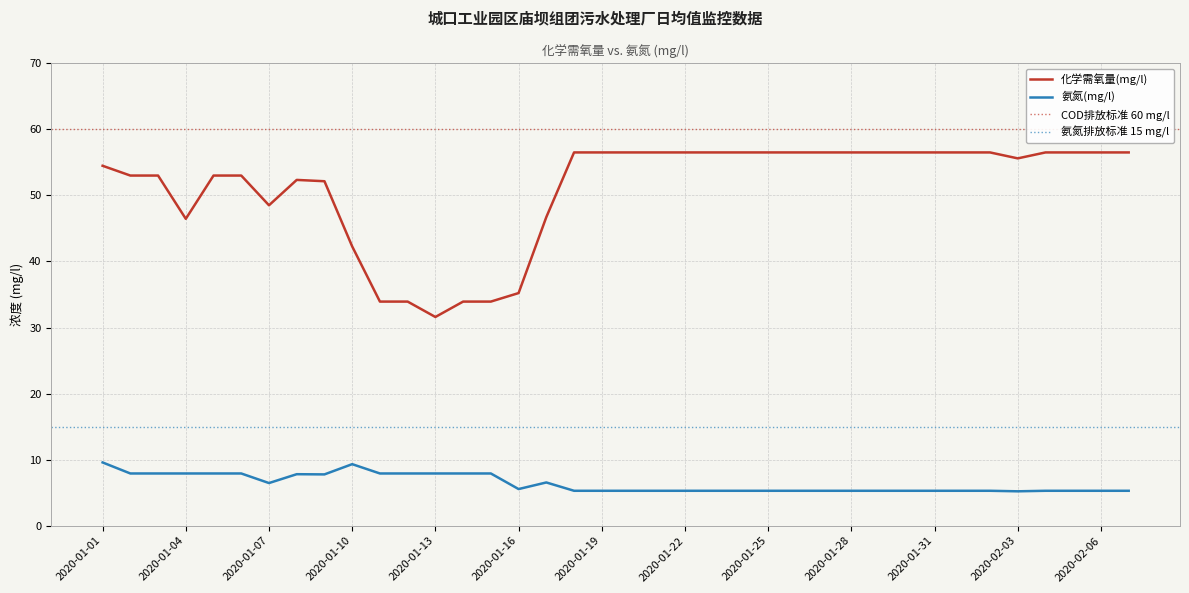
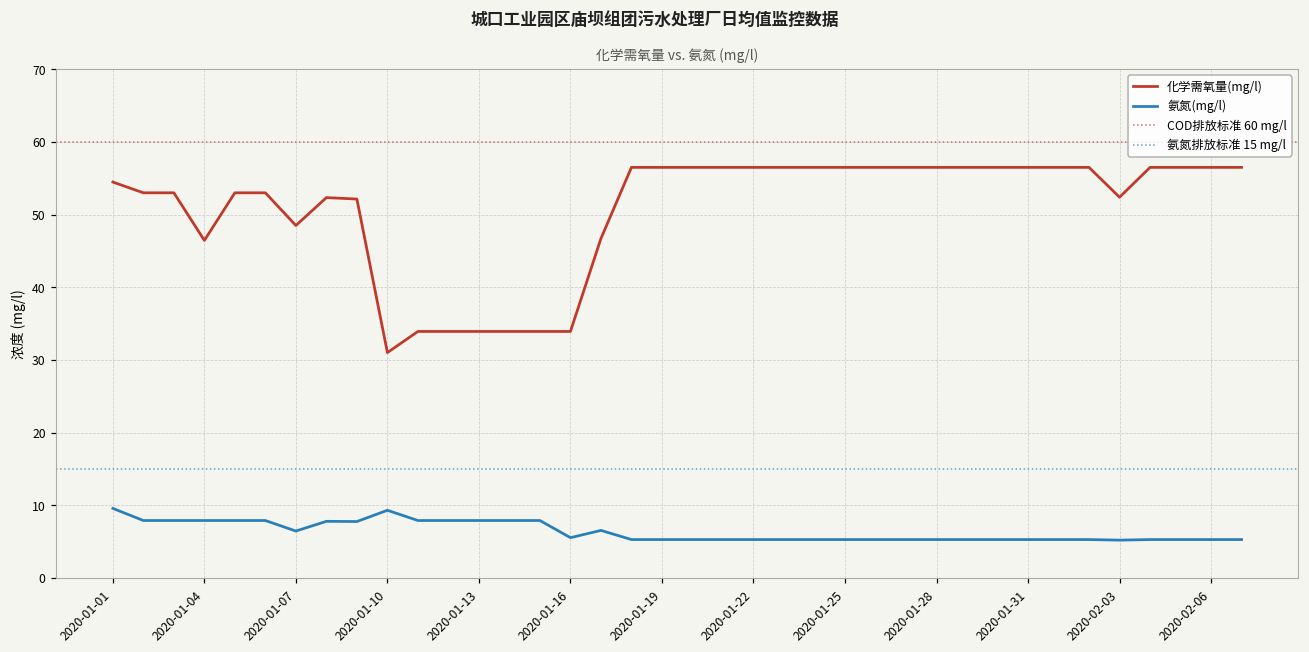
化学需氧量(mg/l), 2020-01-10: 42 -> 31
化学需氧量(mg/l), 2020-01-13: 32 -> 34
化学需氧量(mg/l), 2020-01-16: 35 -> 34
化学需氧量(mg/l), 2020-02-03: 56 -> 52
